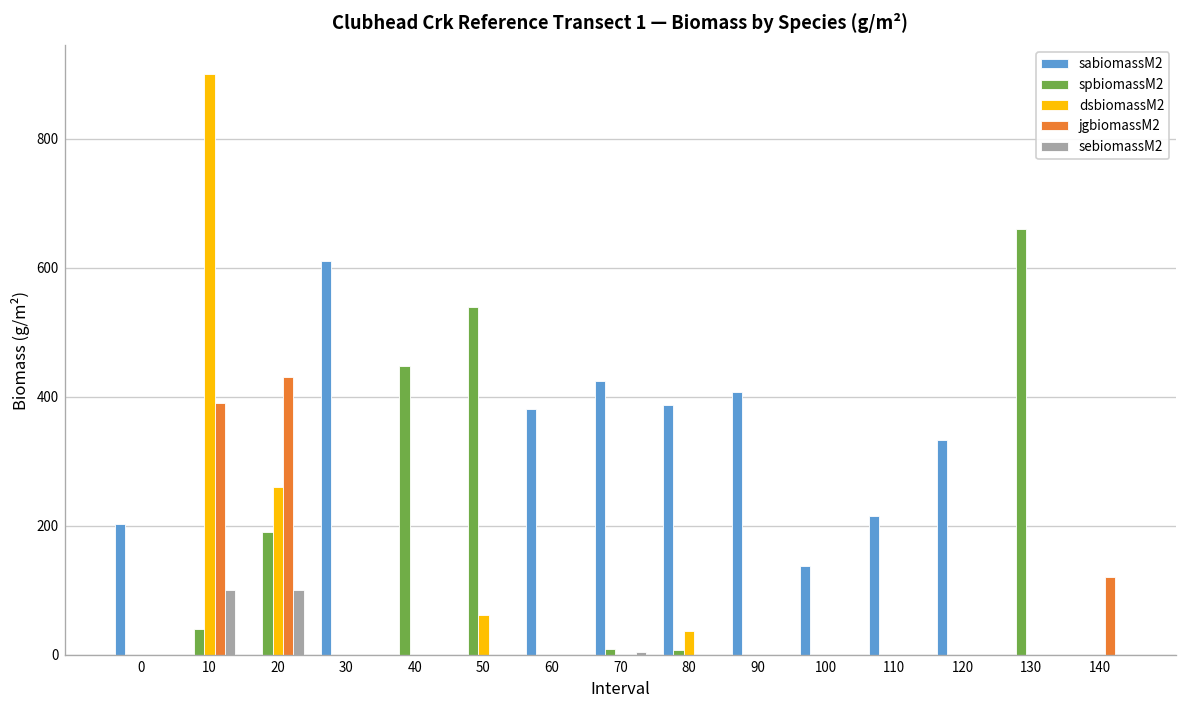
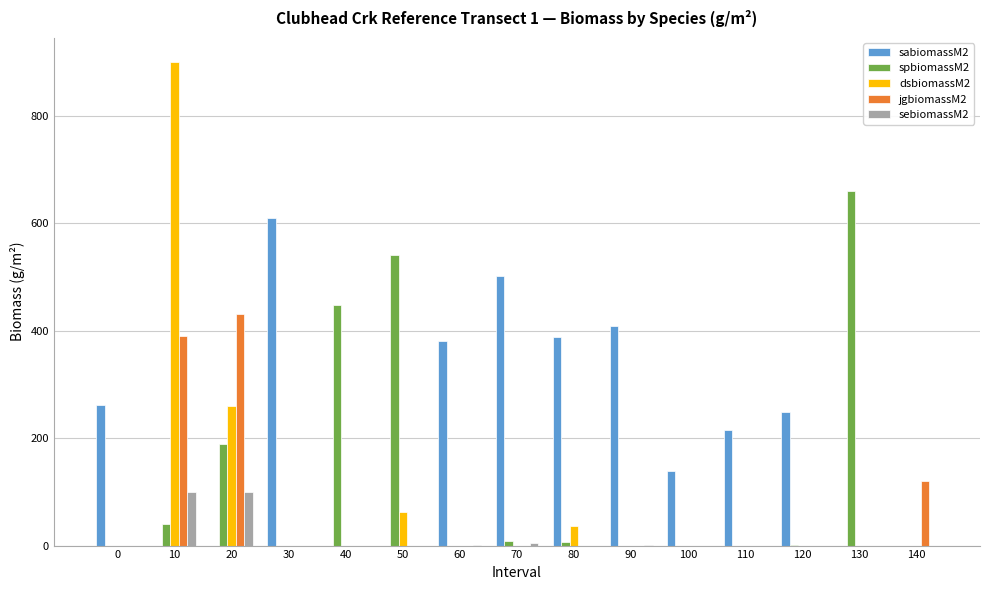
sabiomassM2, 0: 200 -> 260
sabiomassM2, 70: 420 -> 500
sabiomassM2, 120: 330 -> 250
